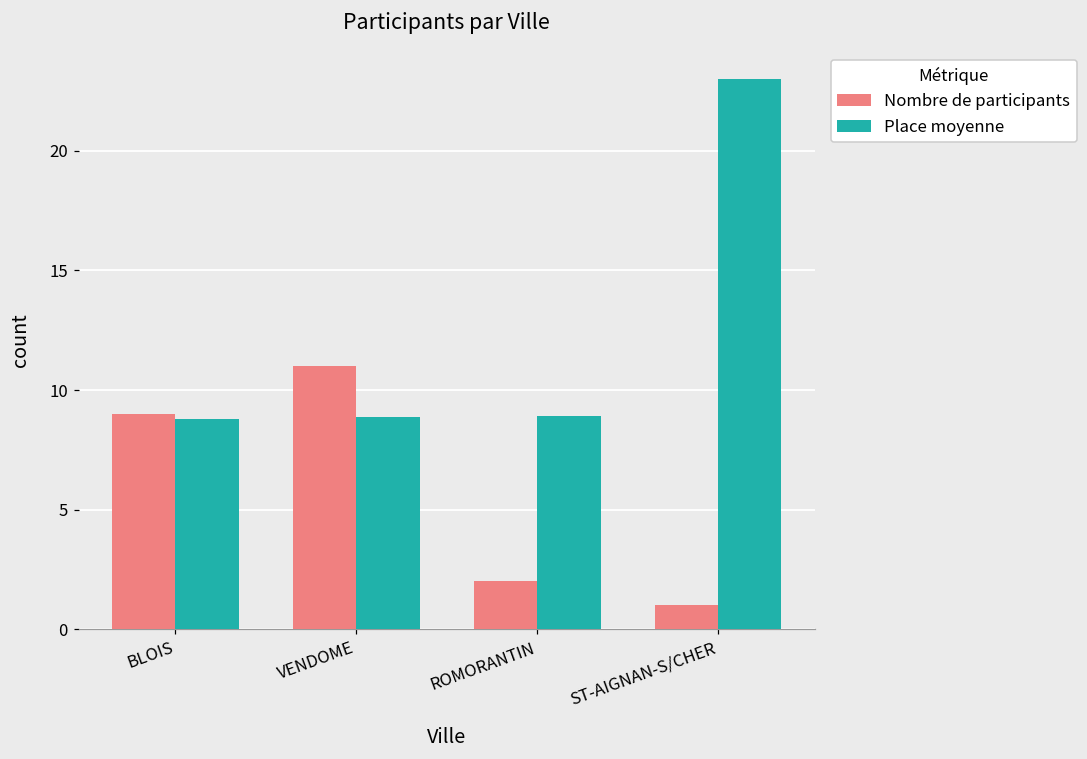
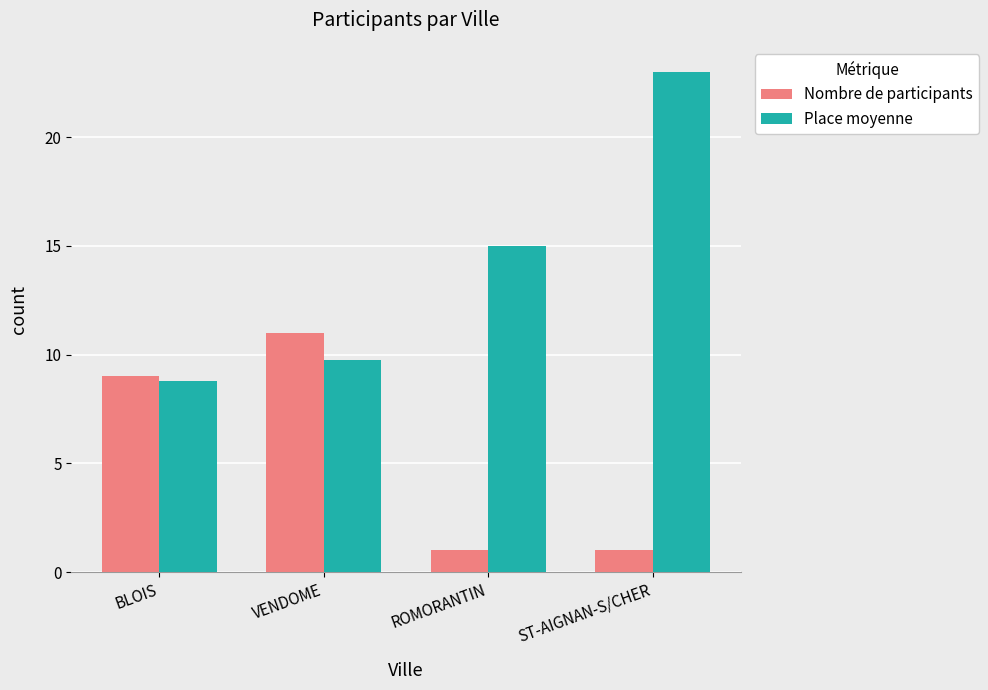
Place moyenne, VENDOME: 8.9 -> 9.7
Nombre de participants, ROMORANTIN: 2 -> 1
Place moyenne, ROMORANTIN: 8.9 -> 15.0
